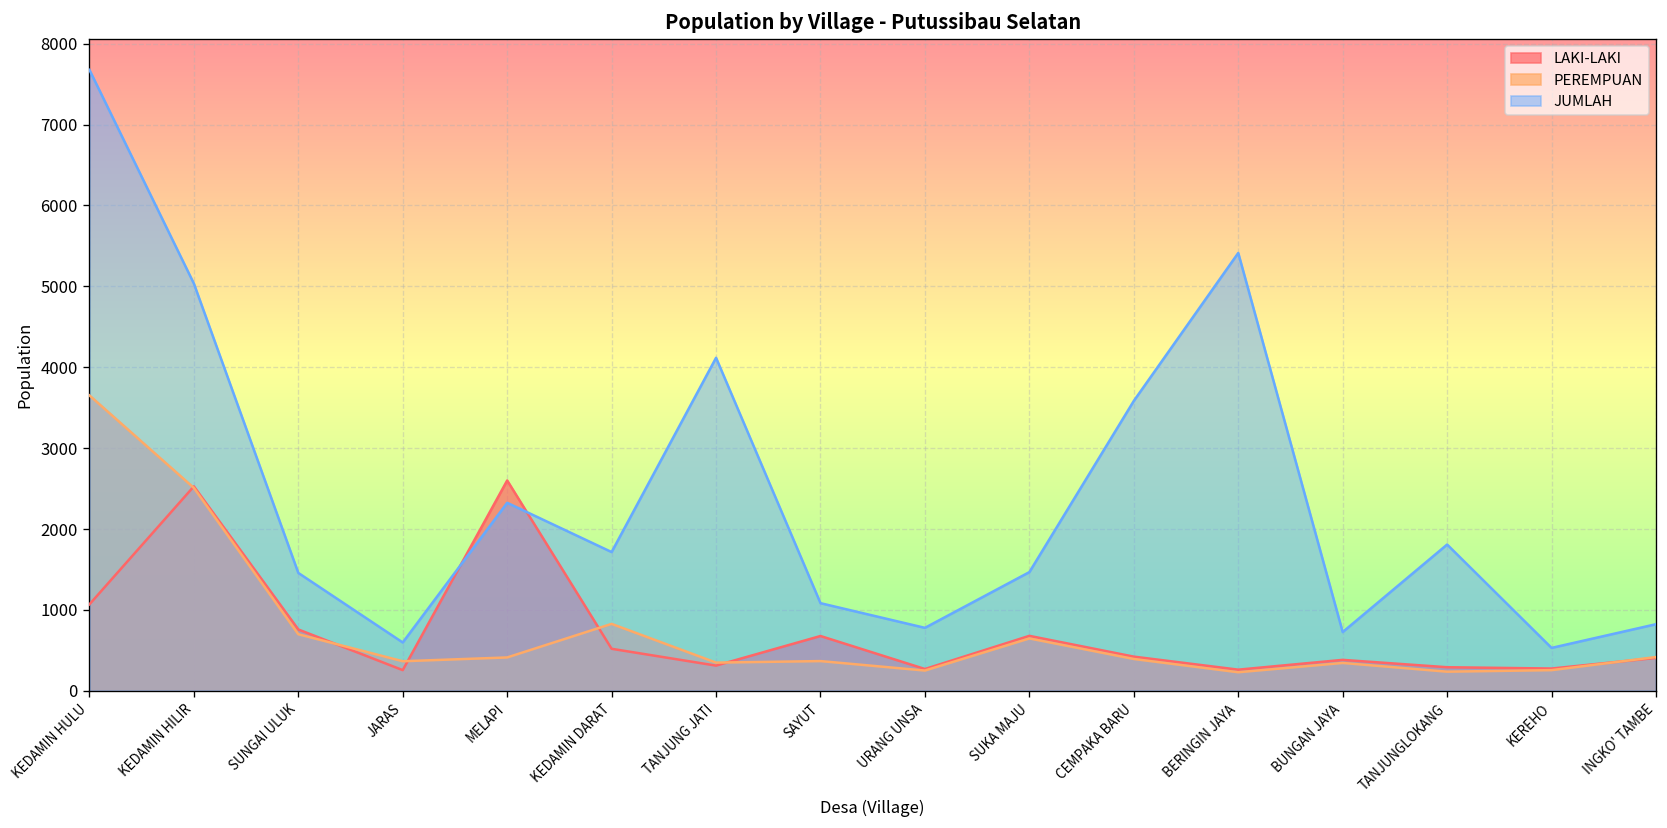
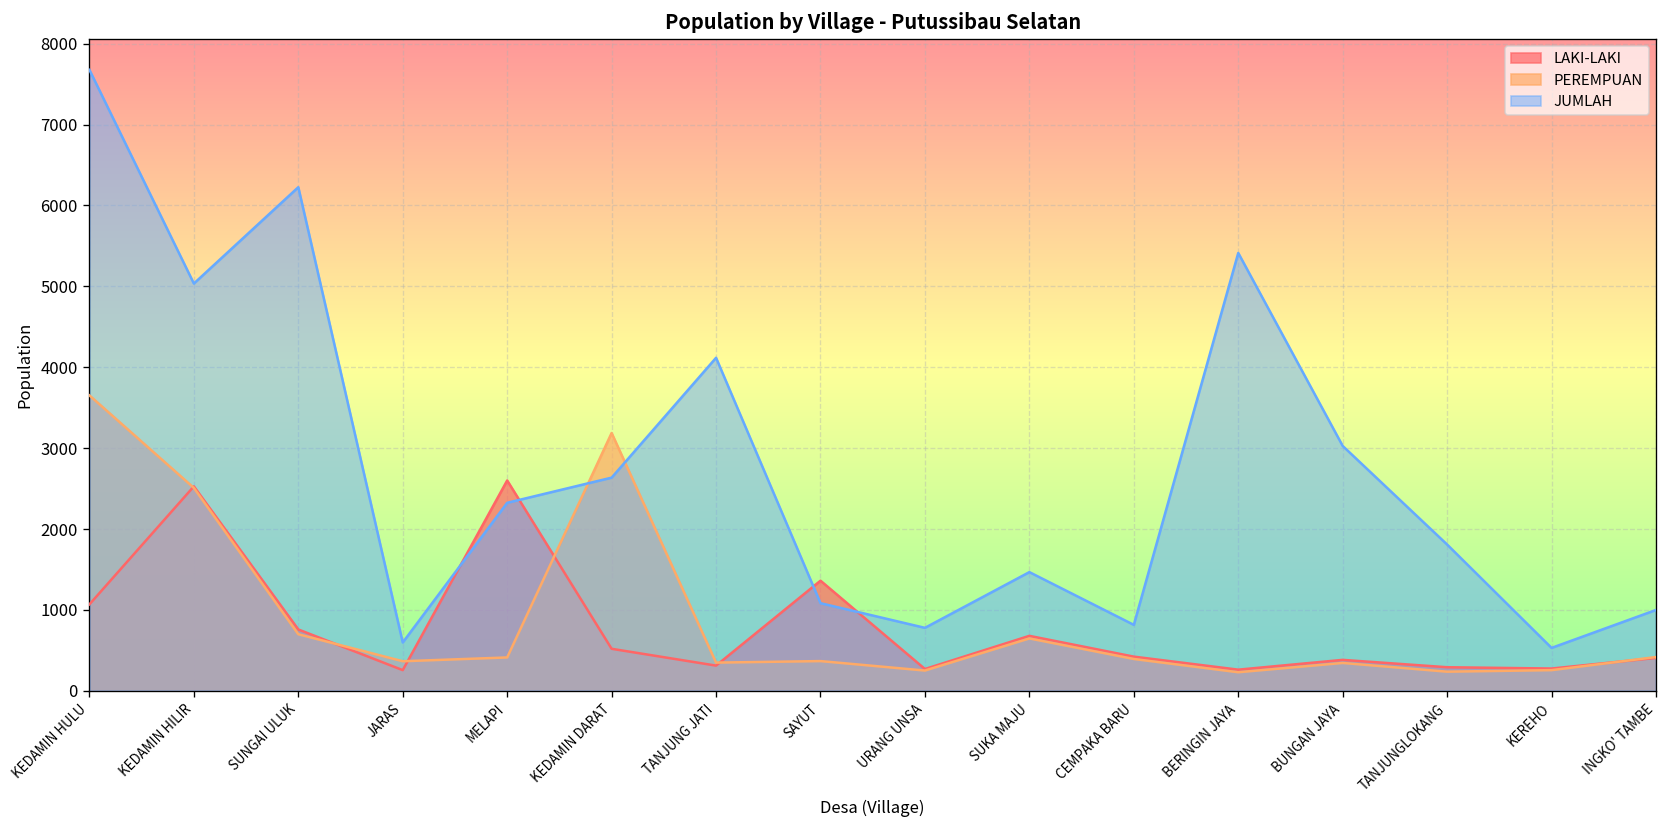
JUMLAH, SUNGAI ULUK: 1500 -> 6200
PEREMPUAN, KEDAMIN DARAT: 800 -> 3200
JUMLAH, KEDAMIN DARAT: 1700 -> 2600
LAKI-LAKI, SAYUT: 700 -> 1400
JUMLAH, CEMPAKA BARU: 3600 -> 800
JUMLAH, BUNGAN JAYA: 700 -> 3000
JUMLAH, INGKO' TAMBE: 800 -> 1000
